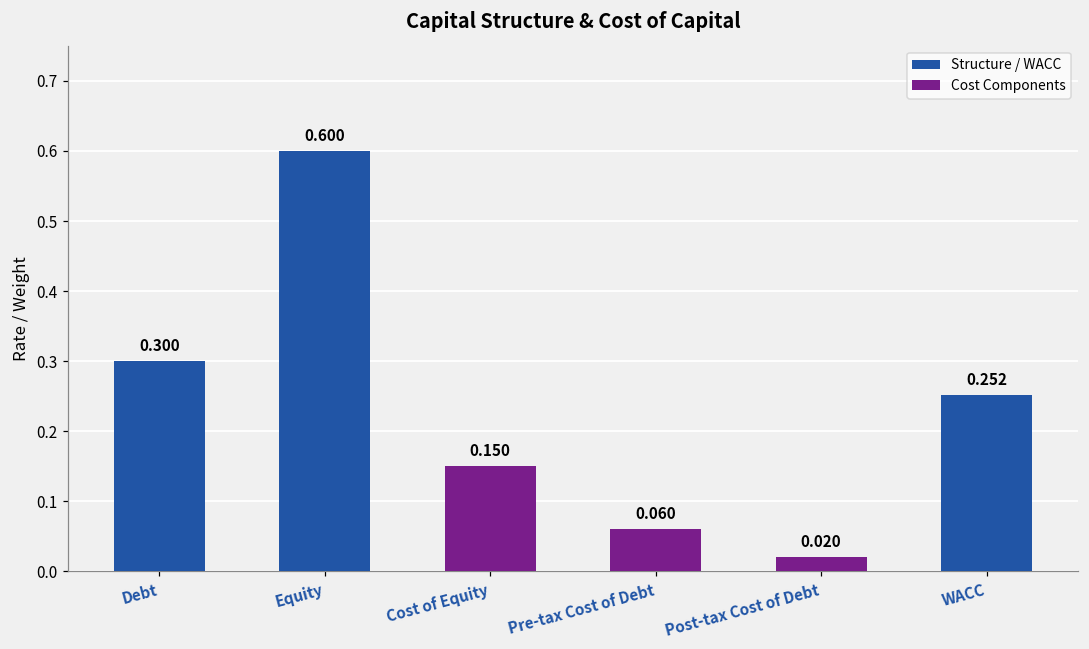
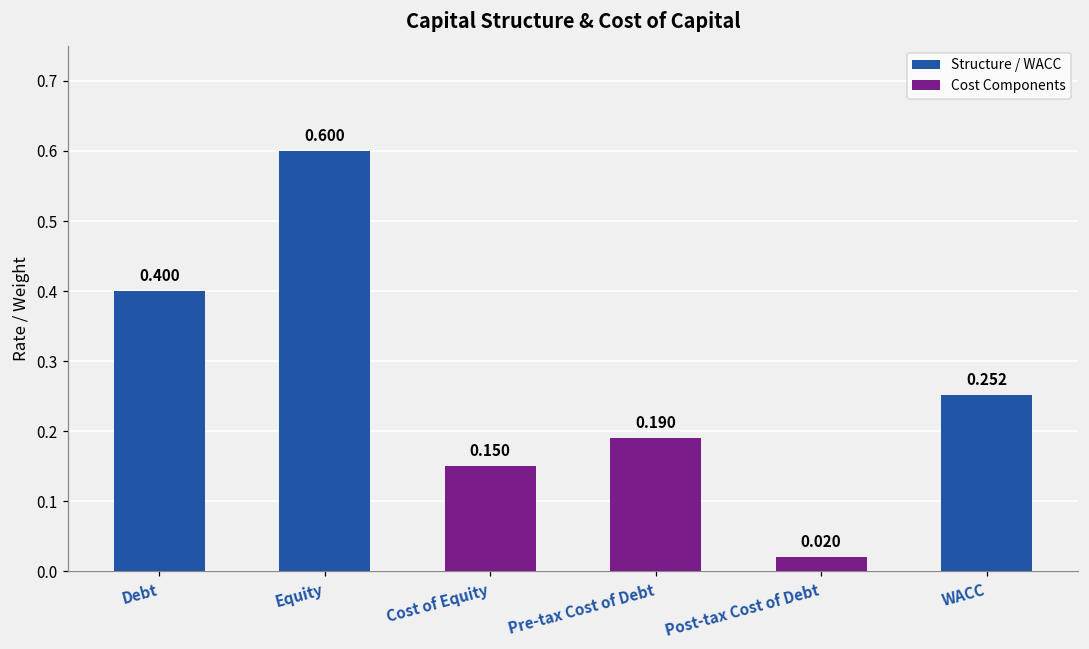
Debt: 0.300 -> 0.400
Pre-tax Cost of Debt: 0.060 -> 0.190
